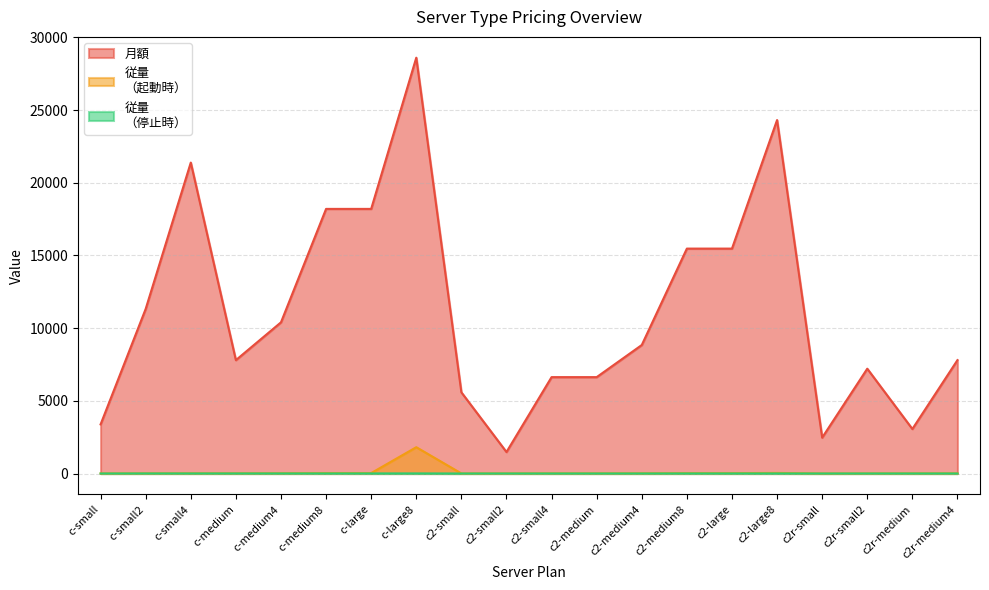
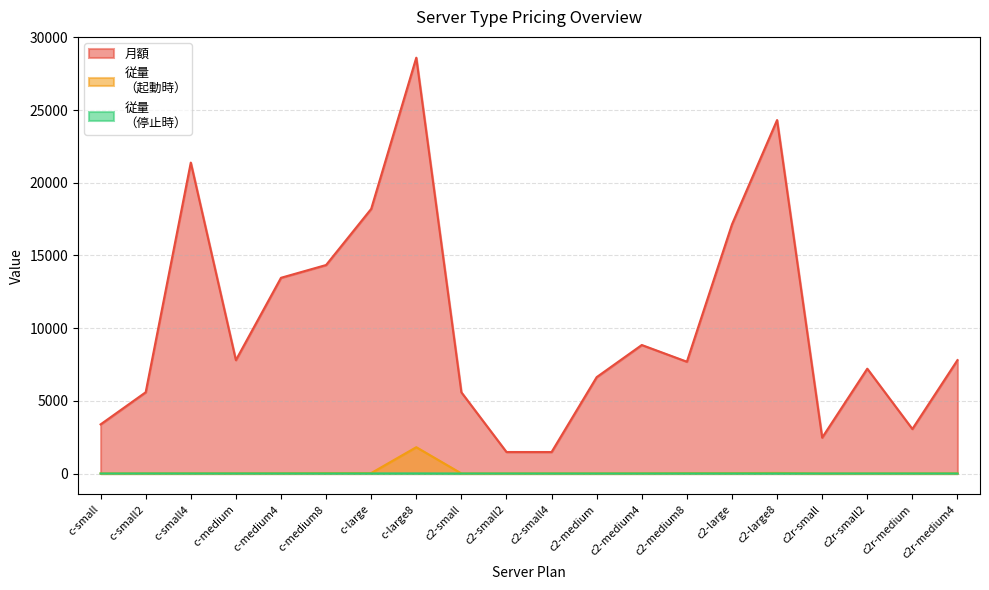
月額, c-small2: 11300 -> 5600
月額, c-medium4: 10400 -> 13500
月額, c-medium8: 18200 -> 14300
月額, c2-small4: 6600 -> 1500
月額, c2-medium8: 15500 -> 7700
月額, c2-large: 15500 -> 17100
